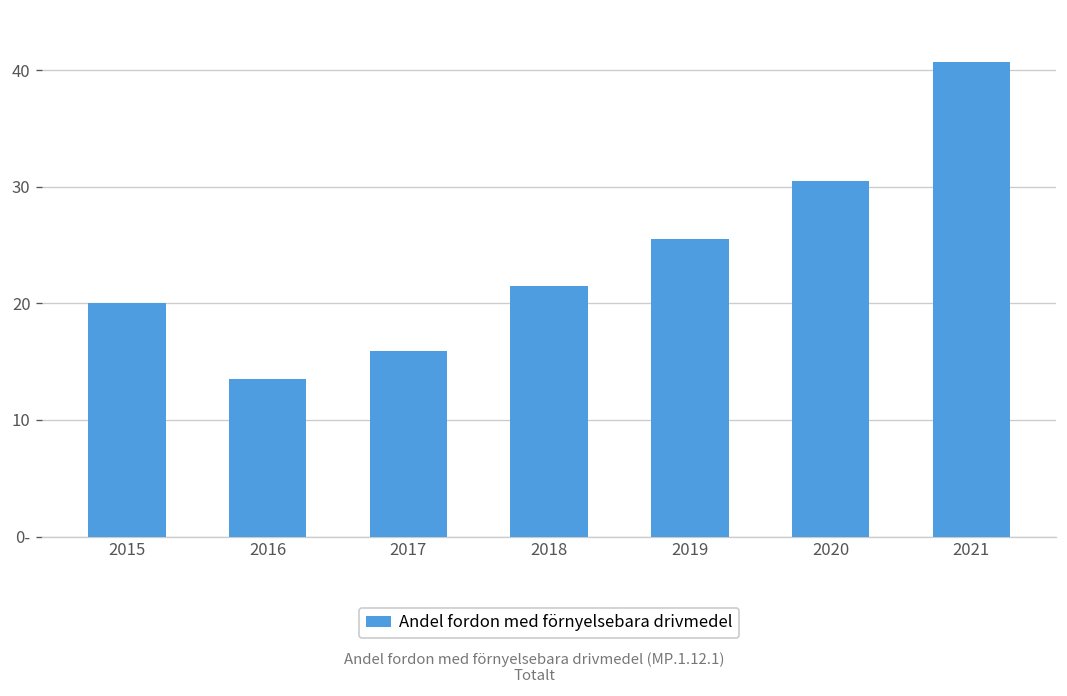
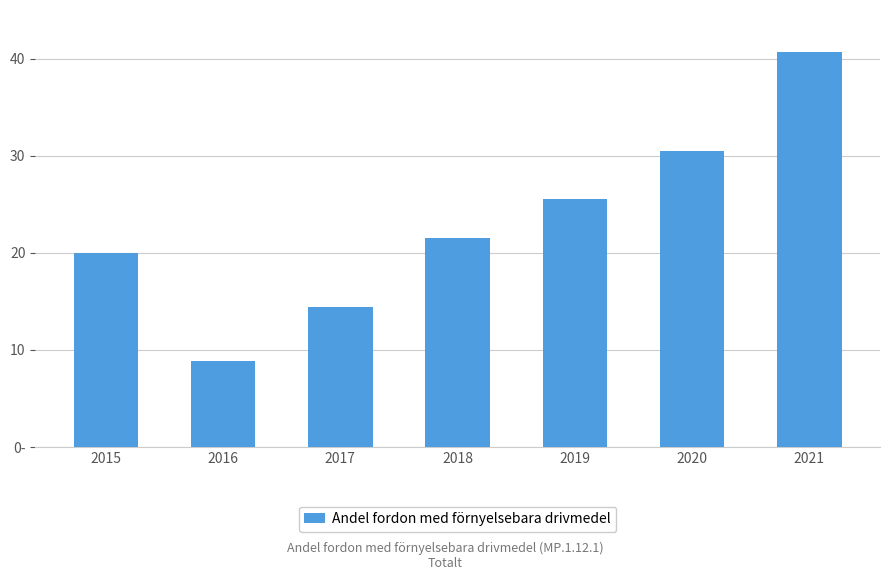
2016: 14 -> 9
2017: 16 -> 14
